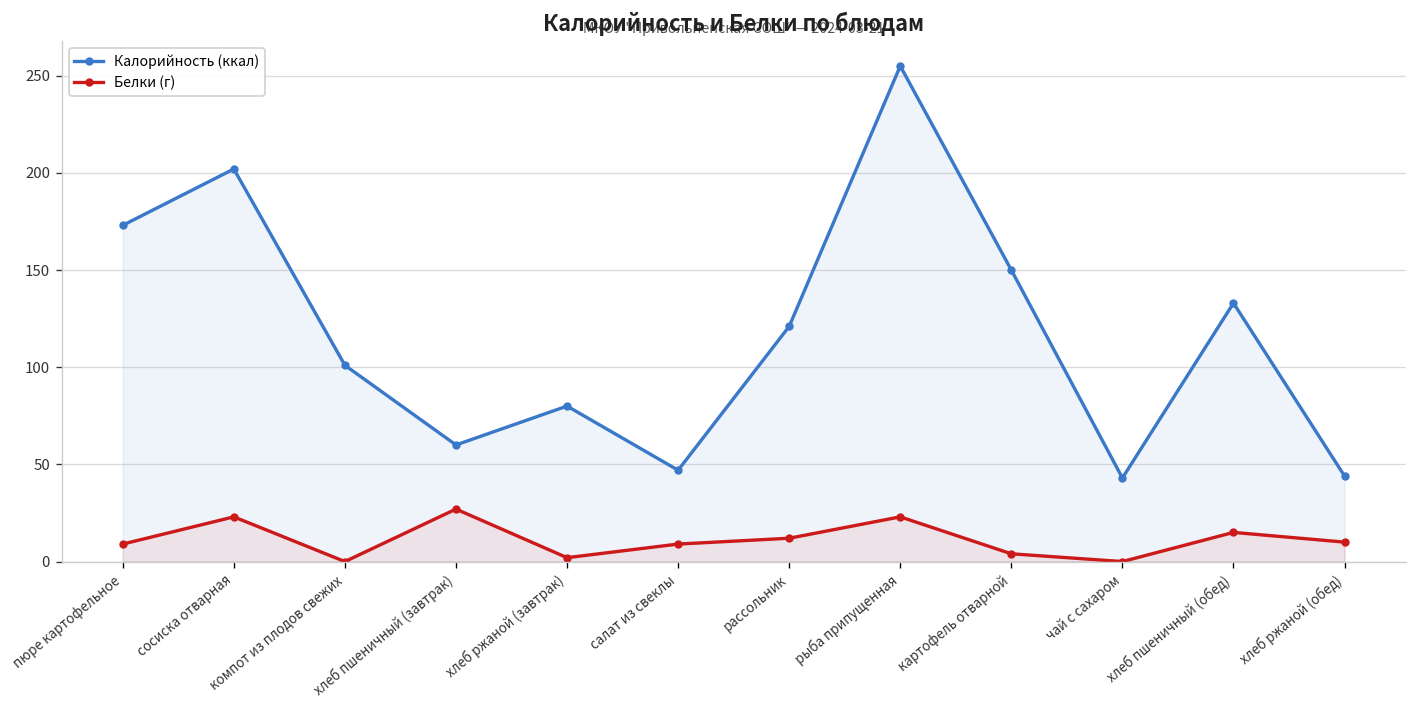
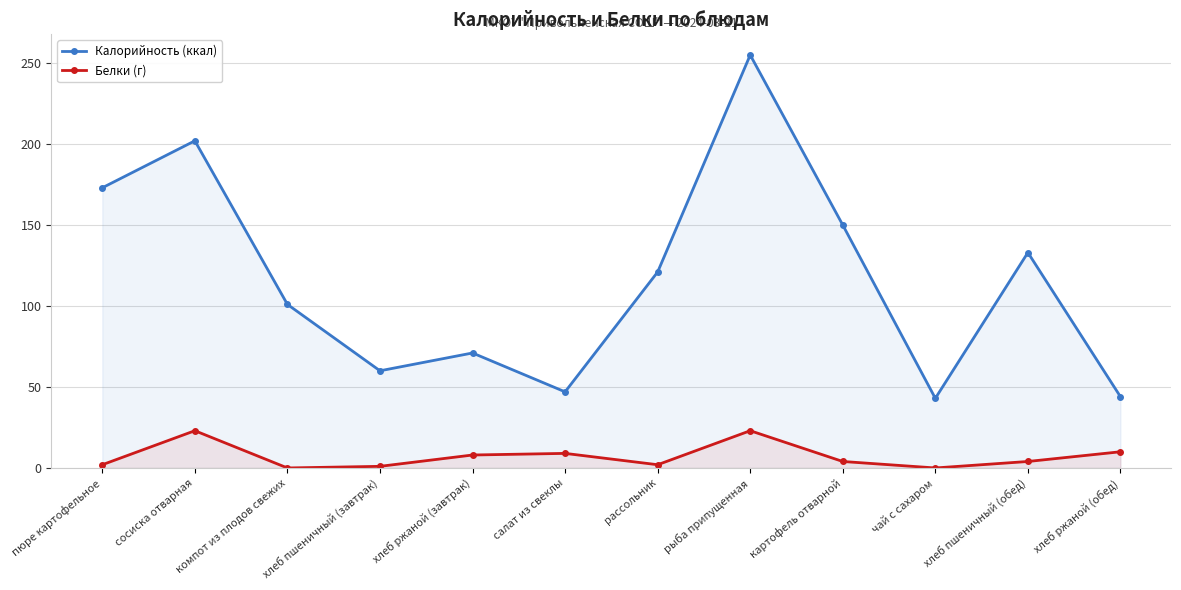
Белки (г), пюре картофельное: 9 -> 2
Белки (г), хлеб пшеничный (завтрак): 27 -> 1
Калорийность (ккал), хлеб ржаной (завтрак): 80 -> 71
Белки (г), хлеб ржаной (завтрак): 2 -> 8
Белки (г), рассольник: 12 -> 2
Белки (г), хлеб пшеничный (обед): 15 -> 4
